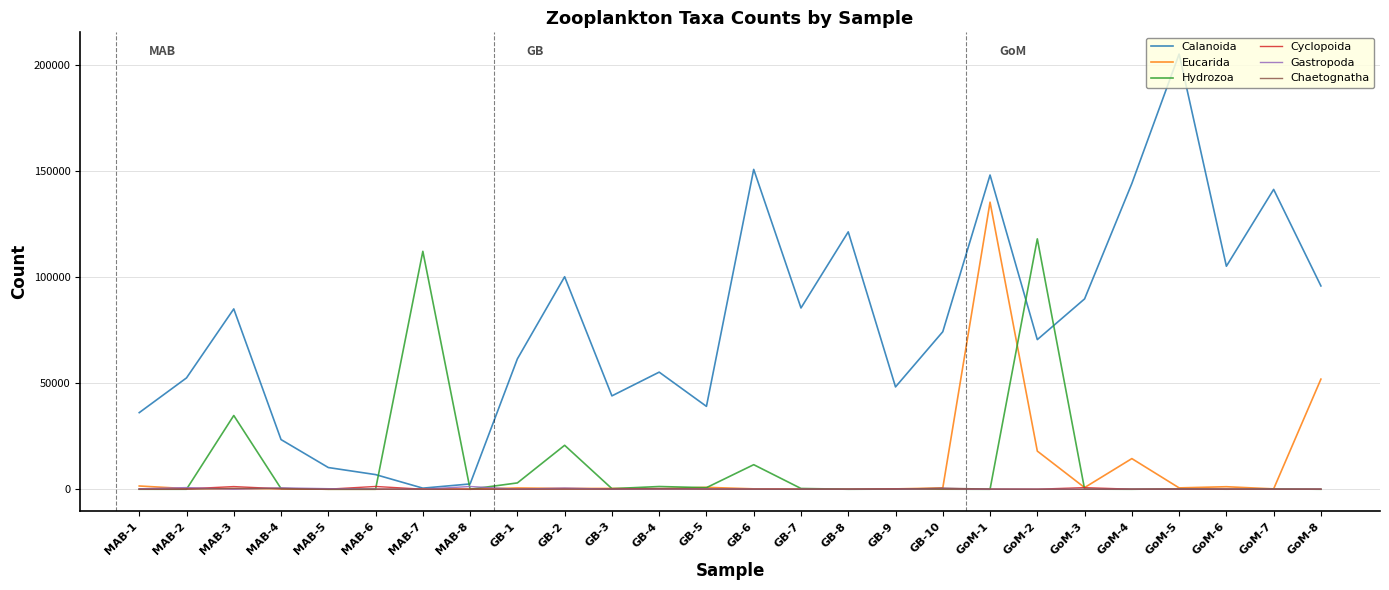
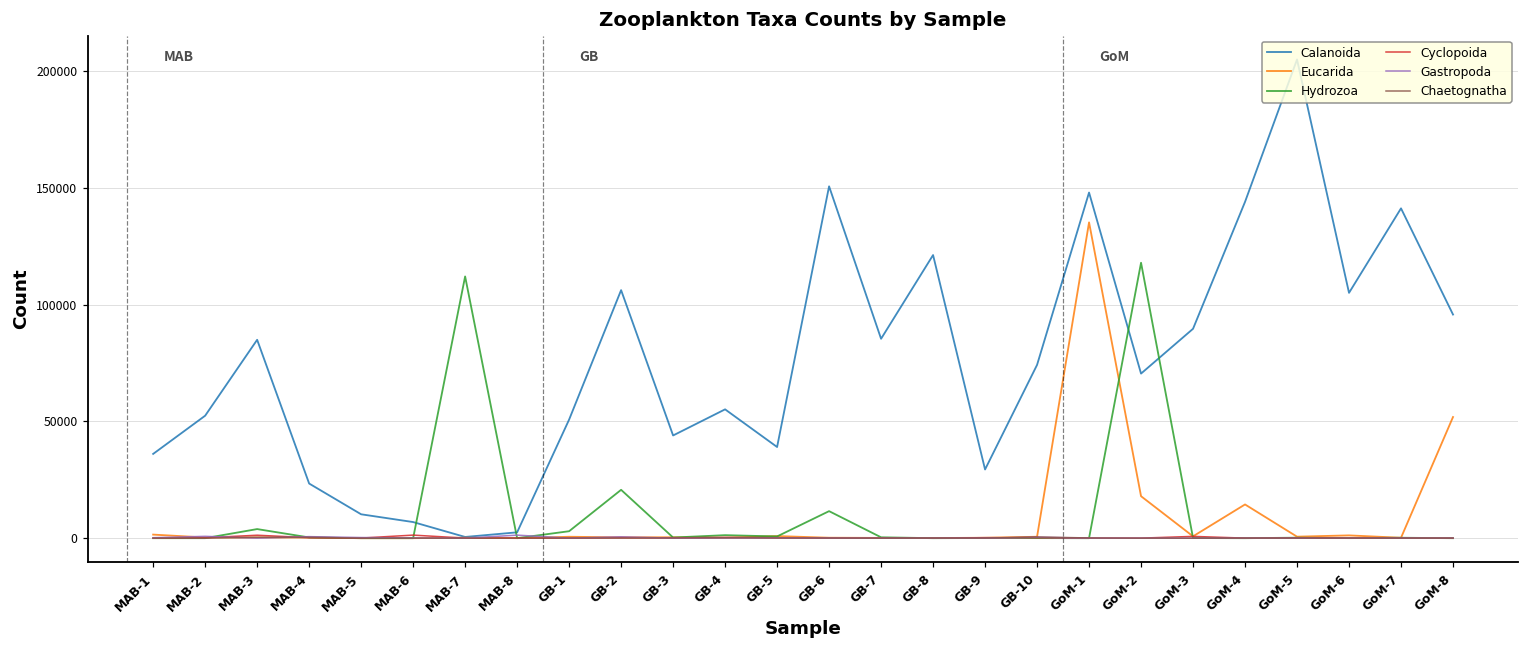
Hydrozoa, MAB-3: 35000 -> 4000
Calanoida, GB-1: 61000 -> 51000
Calanoida, GB-2: 100000 -> 106000
Calanoida, GB-9: 48000 -> 29000
